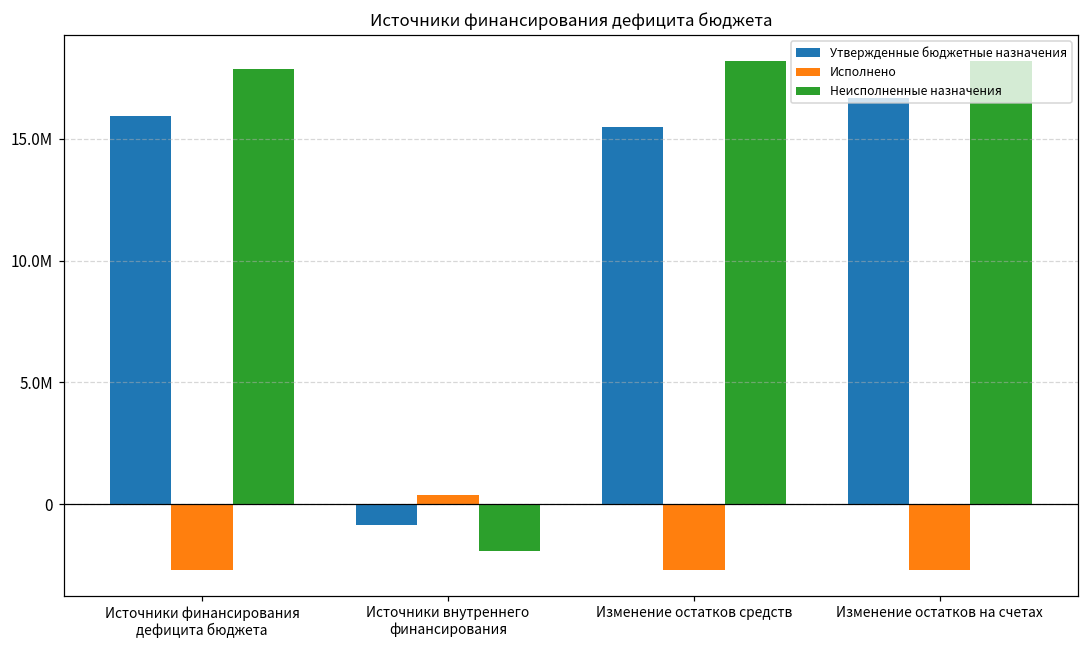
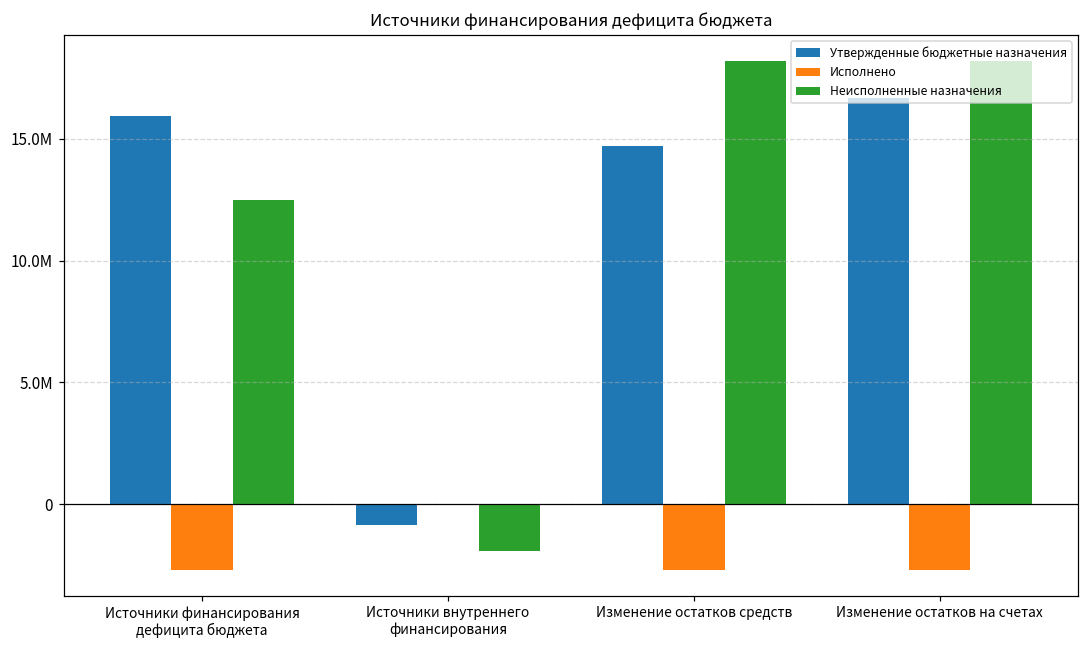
Неисполненные назначения, Источники финансирования дефицита бюджета: 17900000 -> 12500000
Исполнено, Источники внутреннего финансирования: 400000 -> 0
Утвержденные бюджетные назначения, Изменение остатков средств: 15500000 -> 14700000
